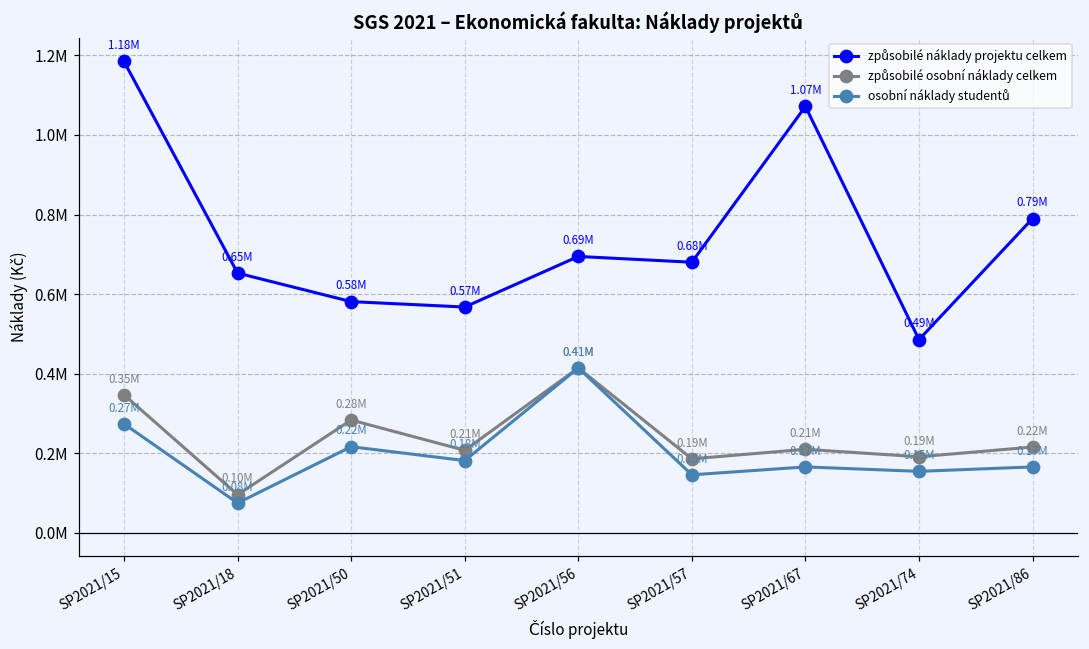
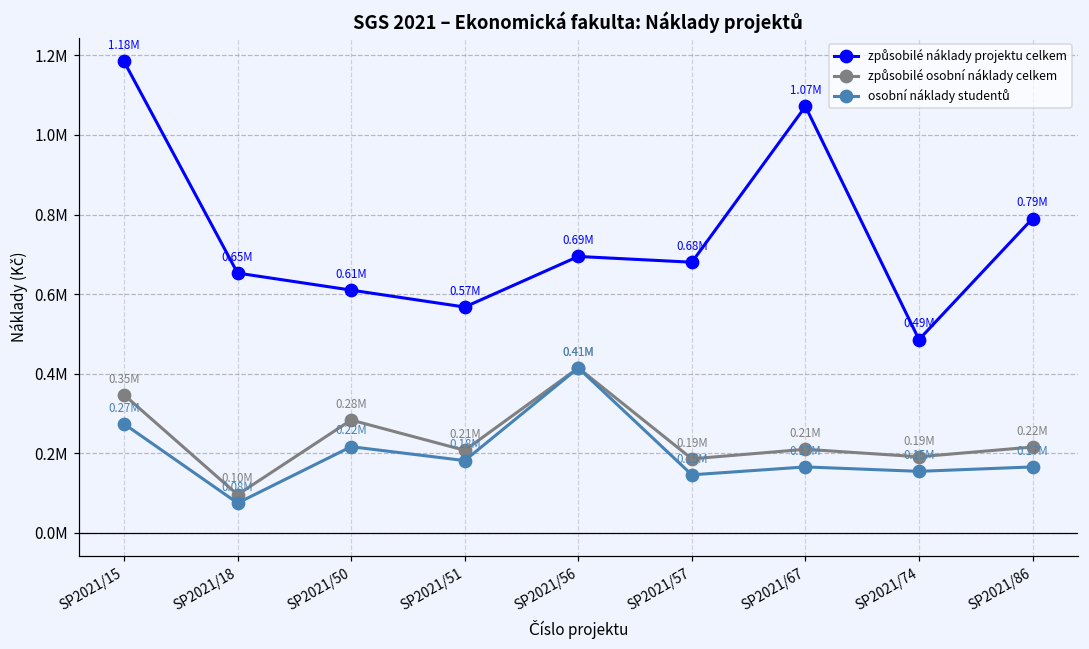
způsobilé náklady projektu celkem, SP2021/50: 0.58M -> 0.61M
